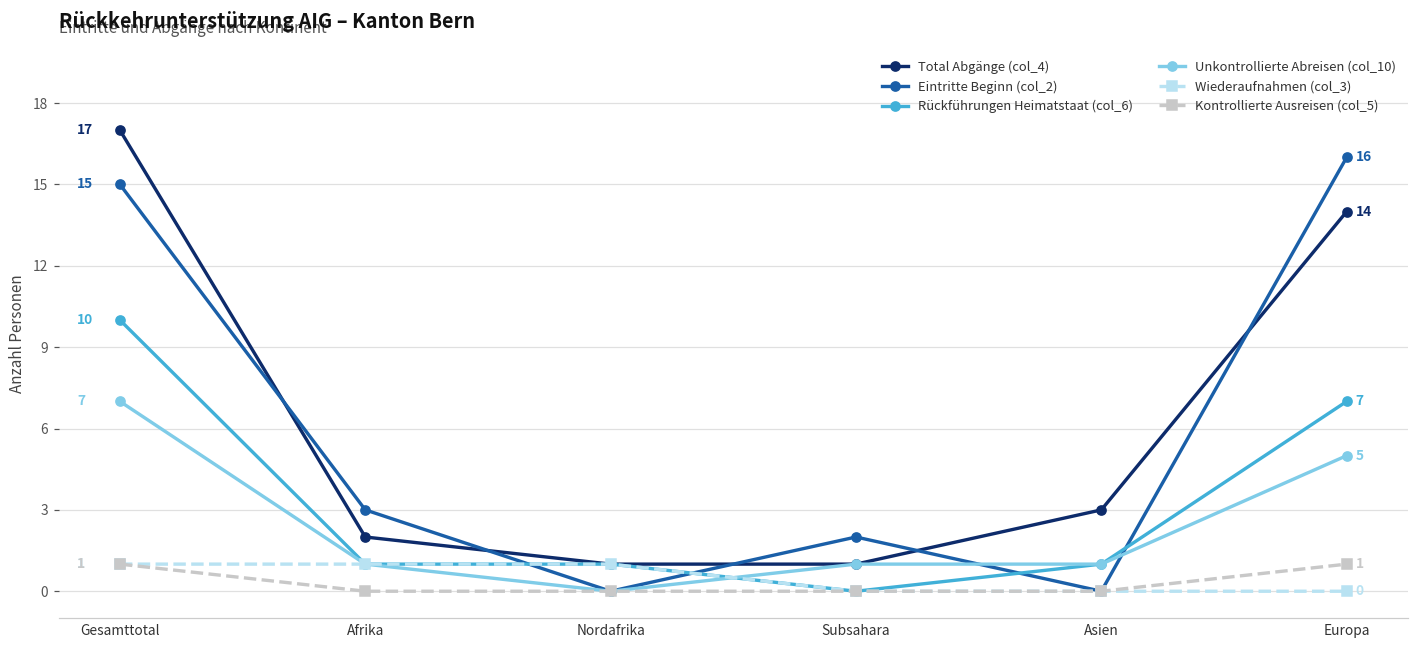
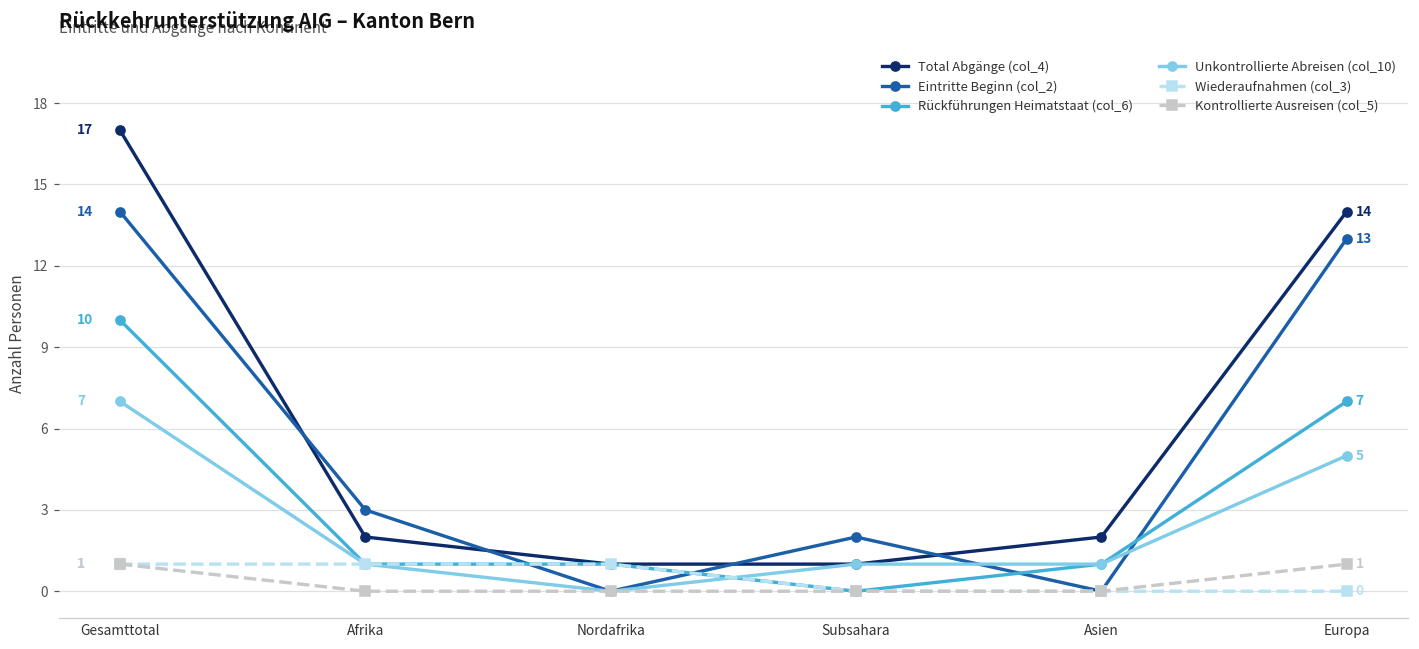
Eintritte Beginn (col_2), Gesamttotal: 15 -> 14
Total Abgänge (col_4), Asien: 3 -> 2
Eintritte Beginn (col_2), Europa: 16 -> 13
